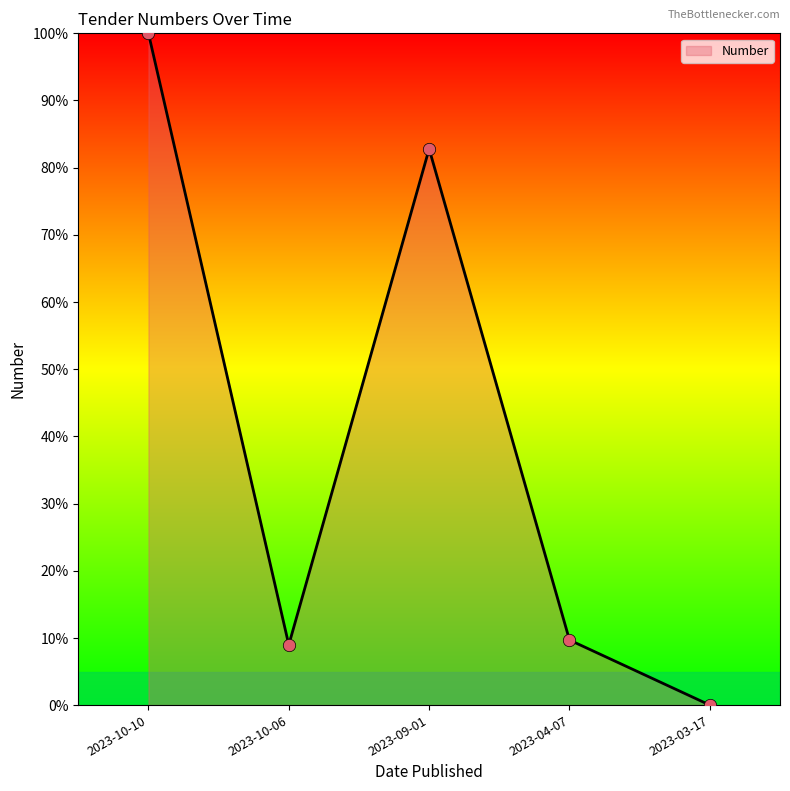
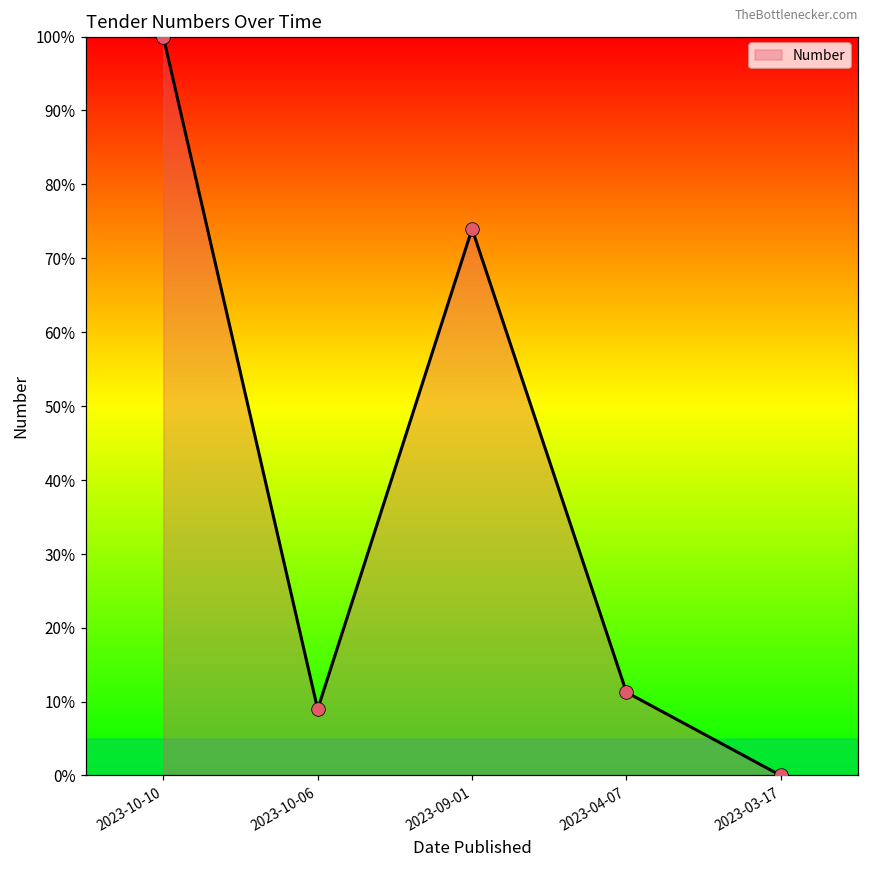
2023-09-01: 83% -> 74%
2023-04-07: 10% -> 11%
